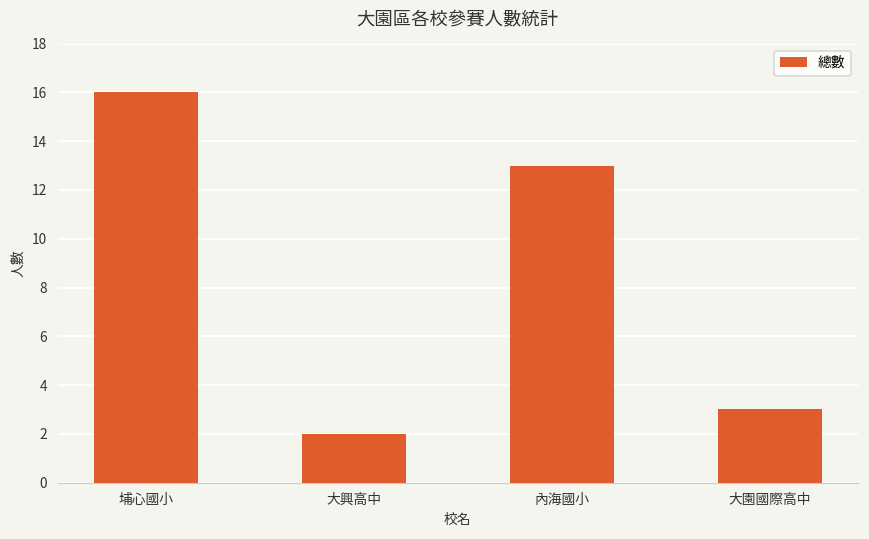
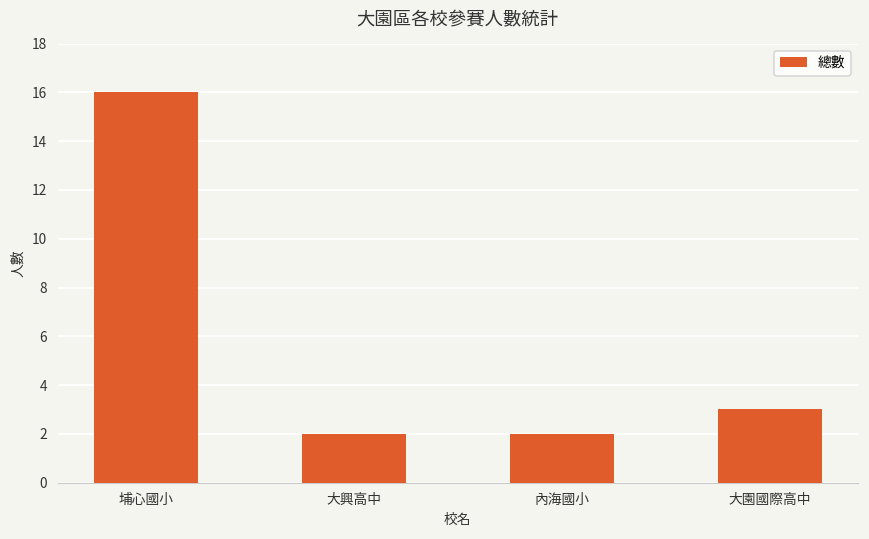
內海國小: 13 -> 2
